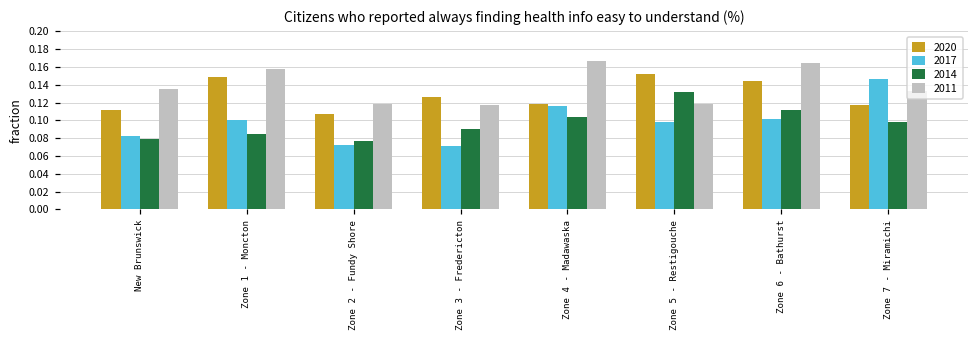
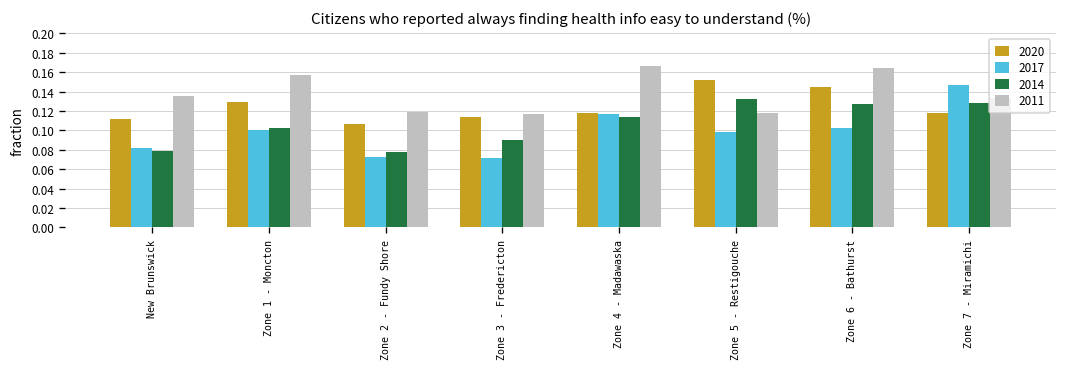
2020, Zone 1 - Moncton: 0.15 -> 0.13
2014, Zone 1 - Moncton: 0.08 -> 0.10
2020, Zone 3 - Fredericton: 0.13 -> 0.11
2014, Zone 4 - Madawaska: 0.10 -> 0.11
2014, Zone 6 - Bathurst: 0.11 -> 0.13
2014, Zone 7 - Miramichi: 0.10 -> 0.13
